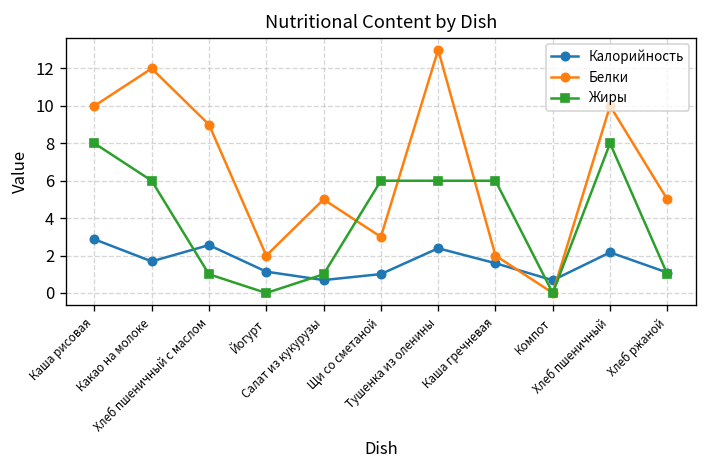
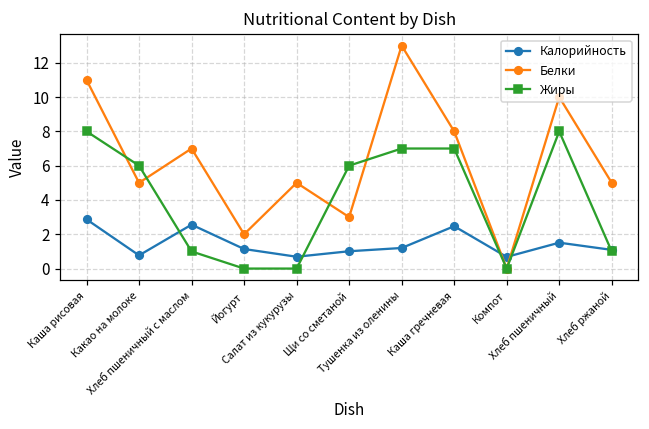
Белки, Каша рисовая: 10 -> 11
Калорийность, Какао на молоке: 1.7 -> 0.8
Белки, Какао на молоке: 12 -> 5
Белки, Хлеб пшеничный с маслом: 9 -> 7
Жиры, Салат из кукурузы: 1 -> 0
Калорийность, Тушенка из оленины: 2.4 -> 1.2
Жиры, Тушенка из оленины: 6 -> 7
Калорийность, Каша гречневая: 1.6 -> 2.5
Белки, Каша гречневая: 2 -> 8
Жиры, Каша гречневая: 6 -> 7
Калорийность, Хлеб пшеничный: 2.2 -> 1.5
